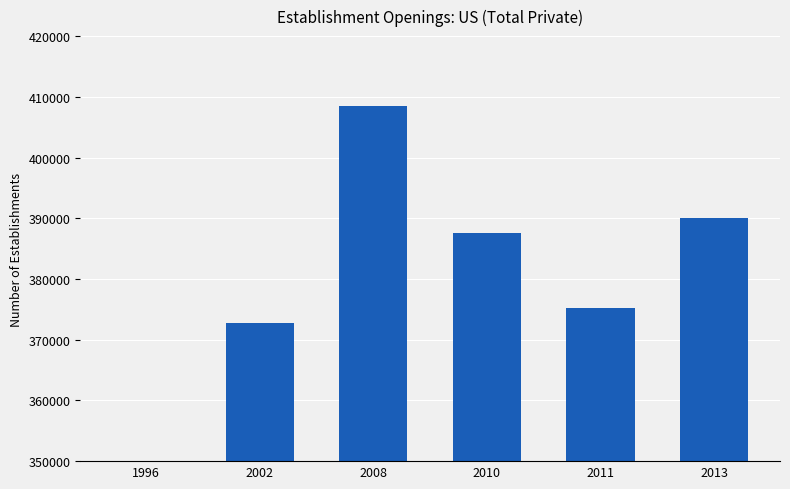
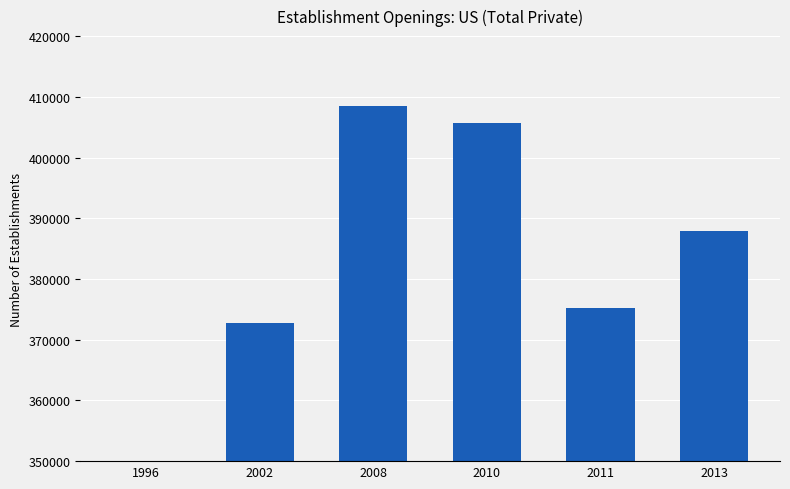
2010: 388000 -> 406000
2013: 390000 -> 388000
